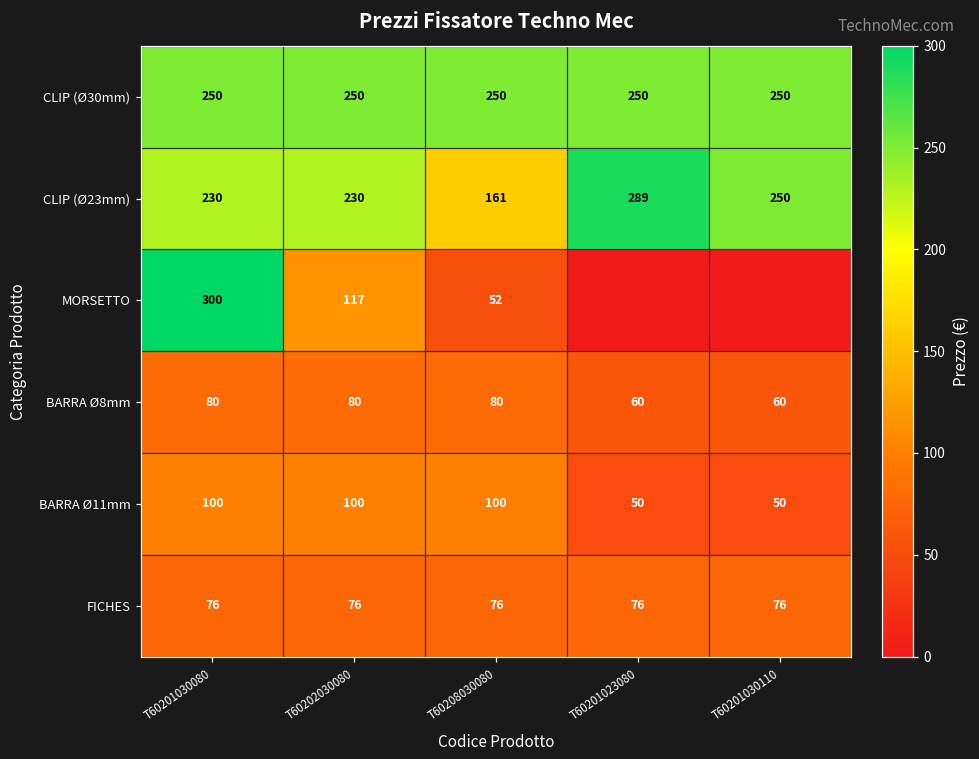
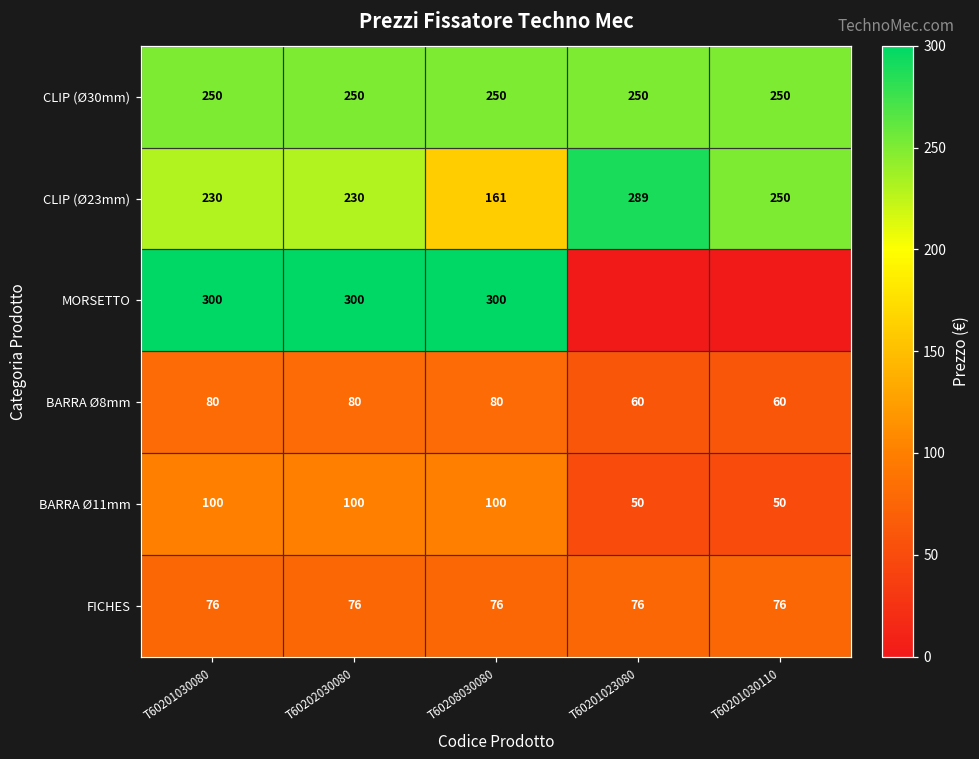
MORSETTO, T60202030080: 117 -> 300
MORSETTO, T60208030080: 52 -> 300
